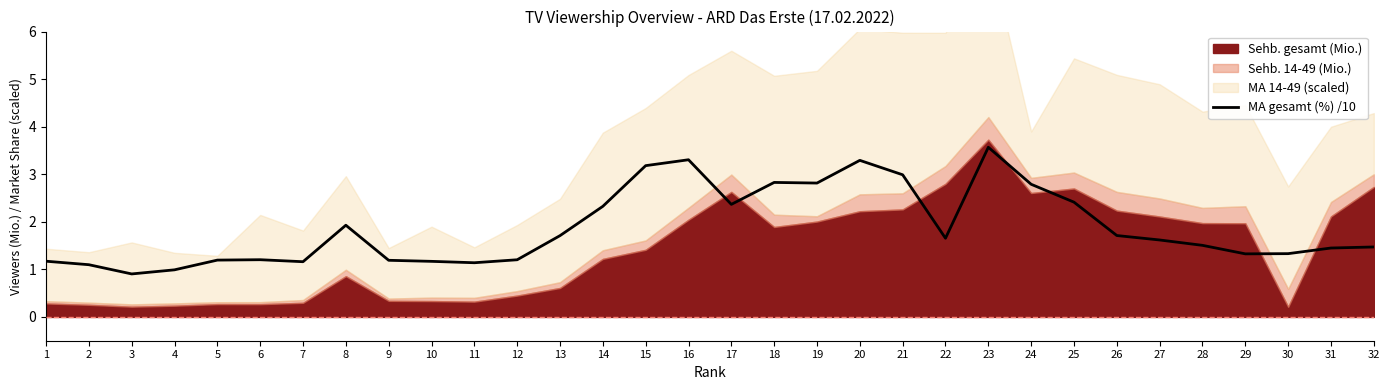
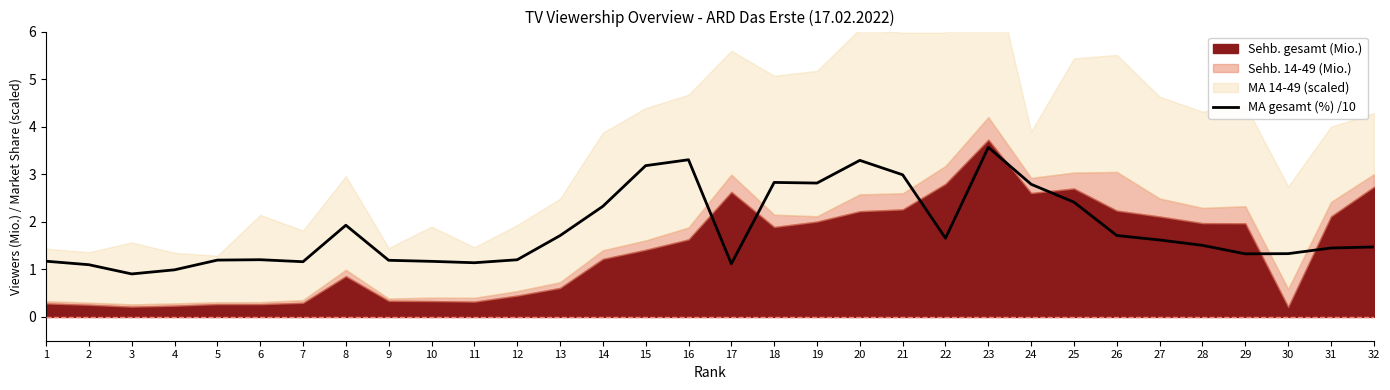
Sehb. gesamt (Mio.), 16: 2.0 -> 1.6
MA gesamt (%) /10, 17: 2.4 -> 1.1
Sehb. 14-49 (Mio.), 26: 0.4 -> 0.8
MA 14-49 (scaled), 27: 2.4 -> 2.1
